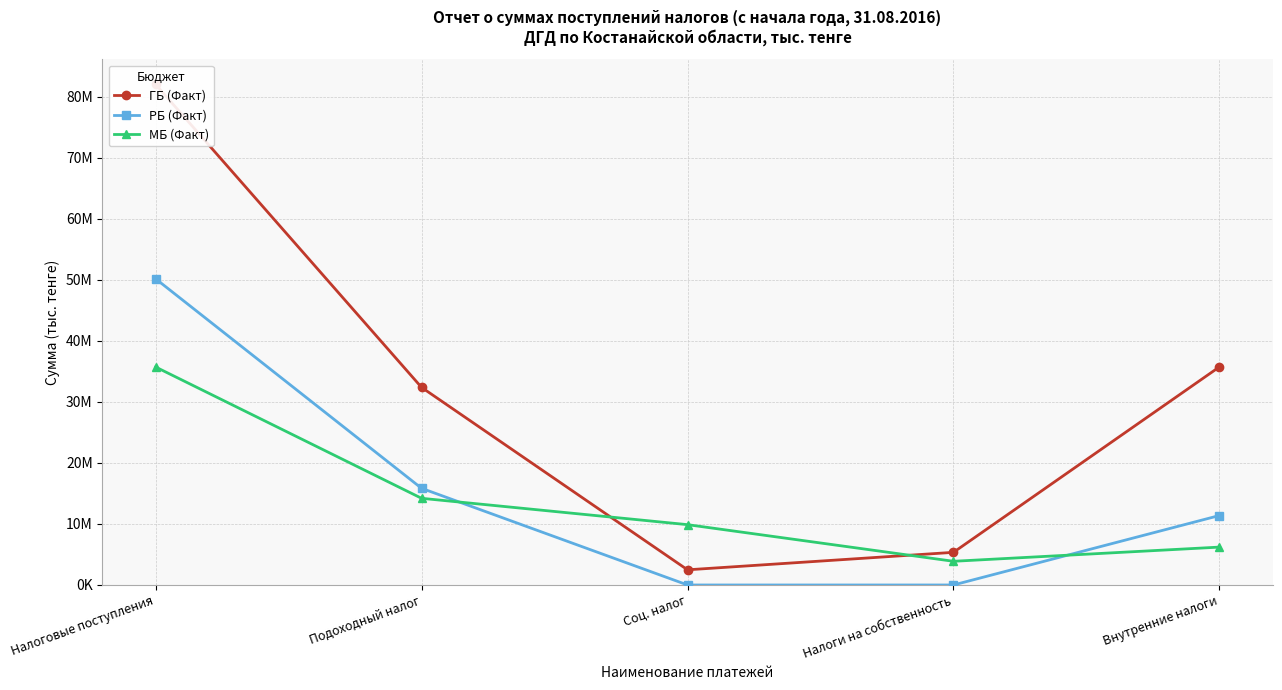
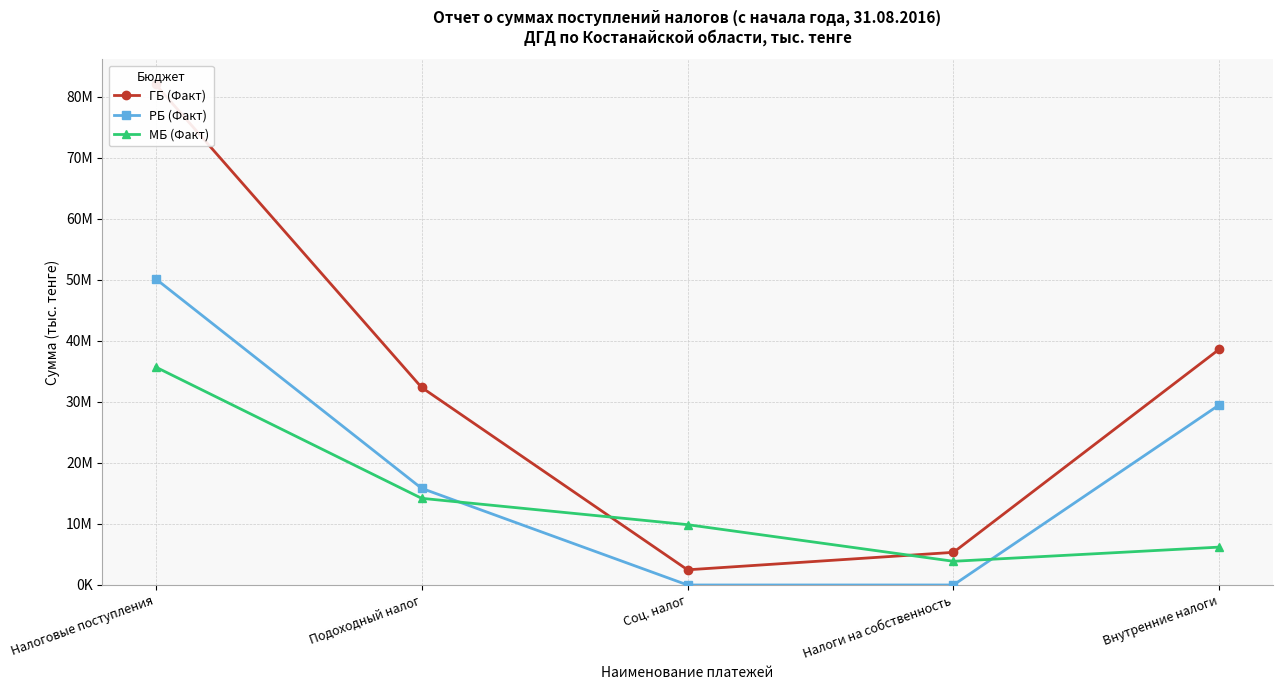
ГБ (Факт), Внутренние налоги: 36000000 -> 39000000
РБ (Факт), Внутренние налоги: 11000000 -> 30000000
